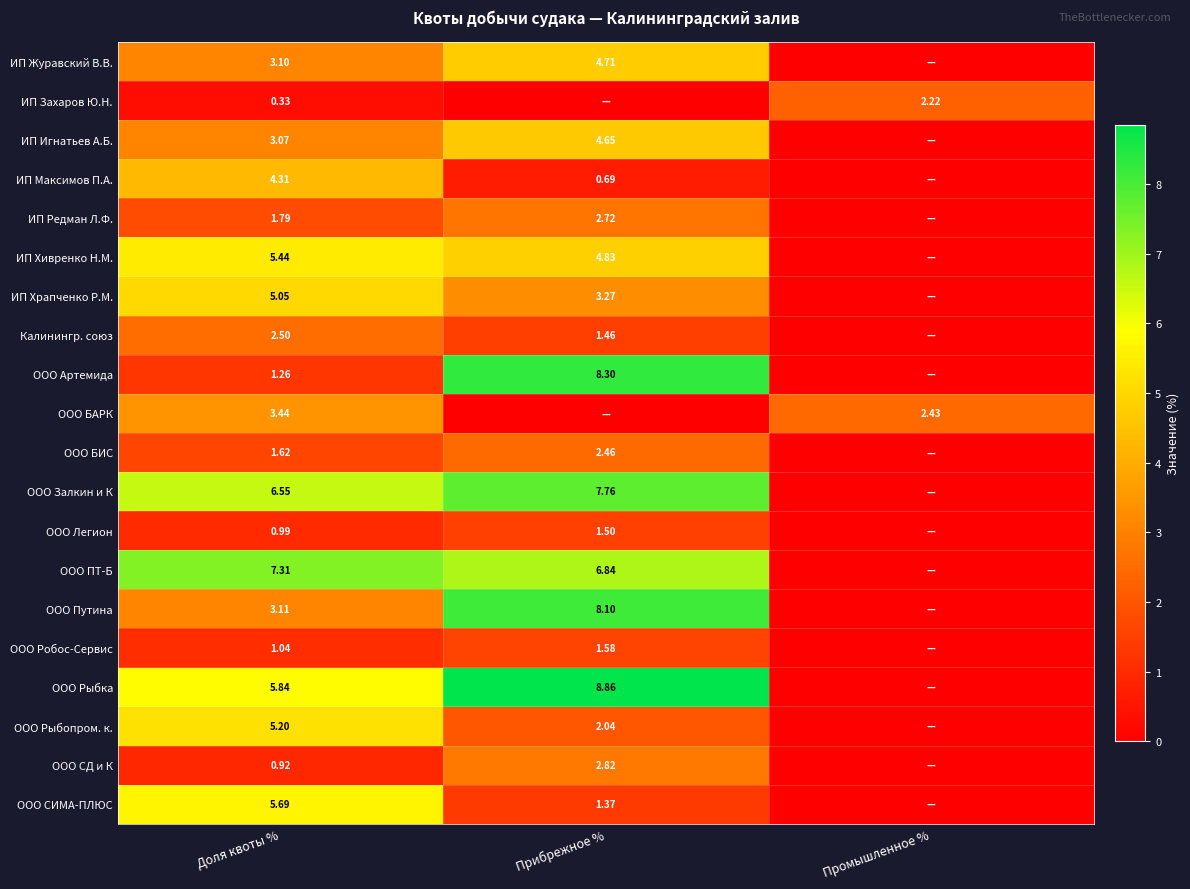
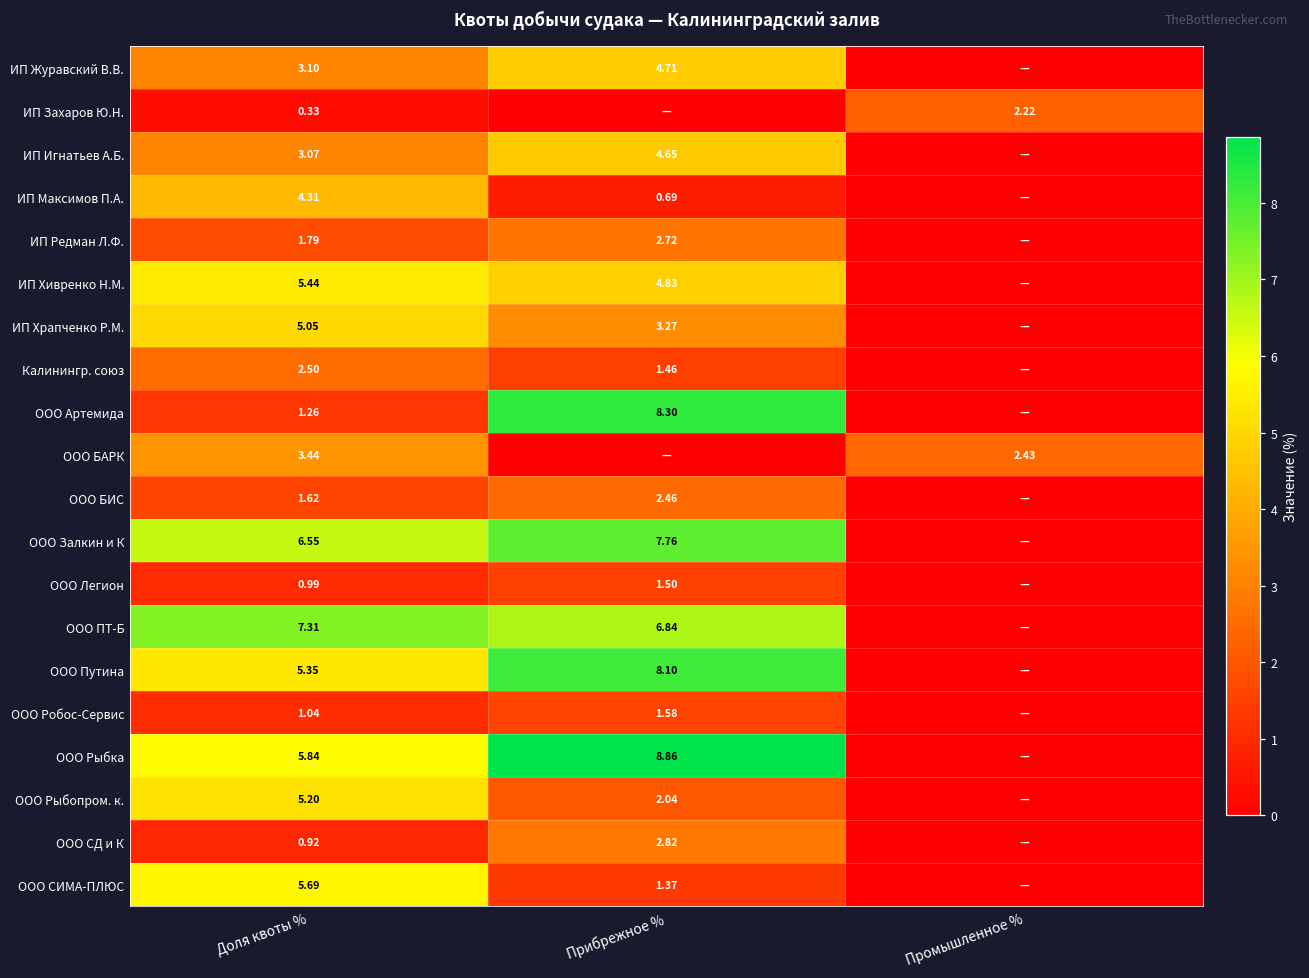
ООО Путина, Доля квоты %: 3.11 -> 5.35
